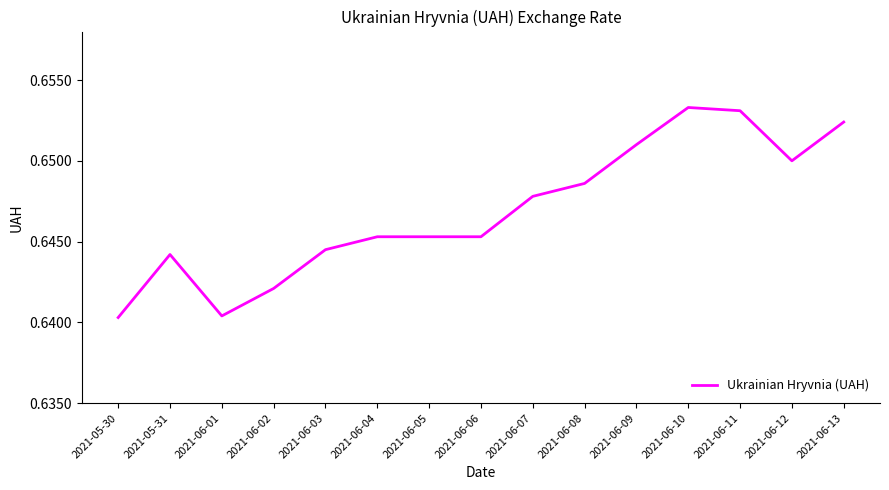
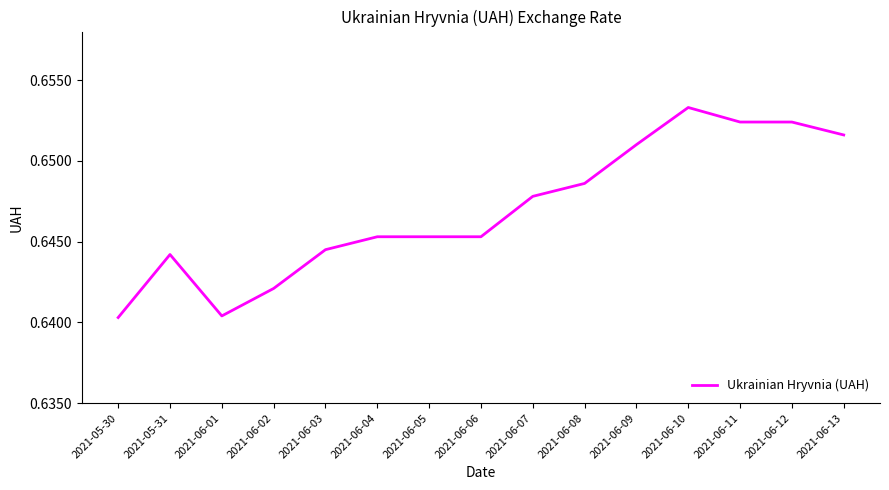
2021-06-11: 0.6531 -> 0.6524
2021-06-12: 0.6500 -> 0.6524
2021-06-13: 0.6524 -> 0.6516
